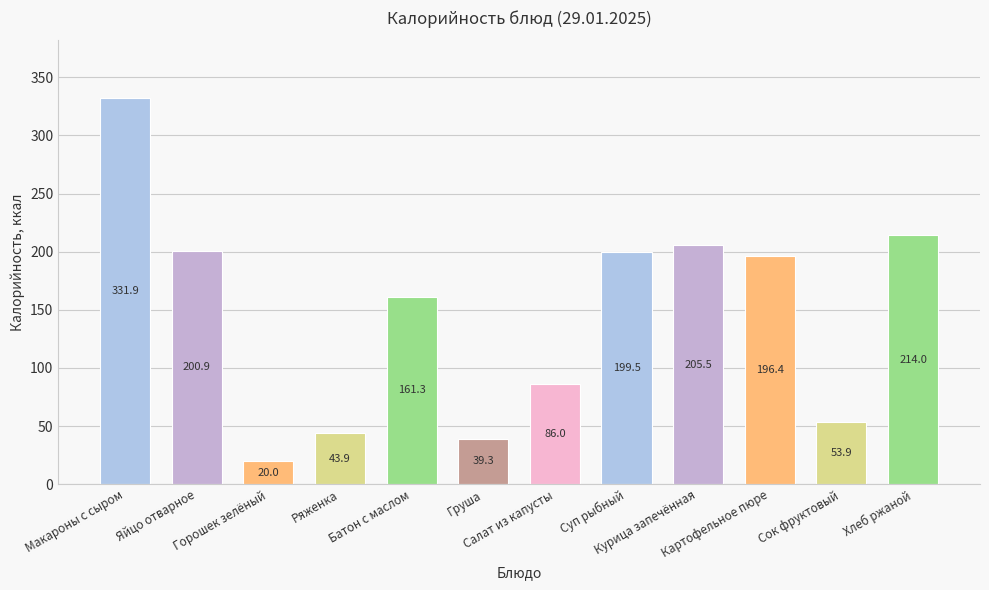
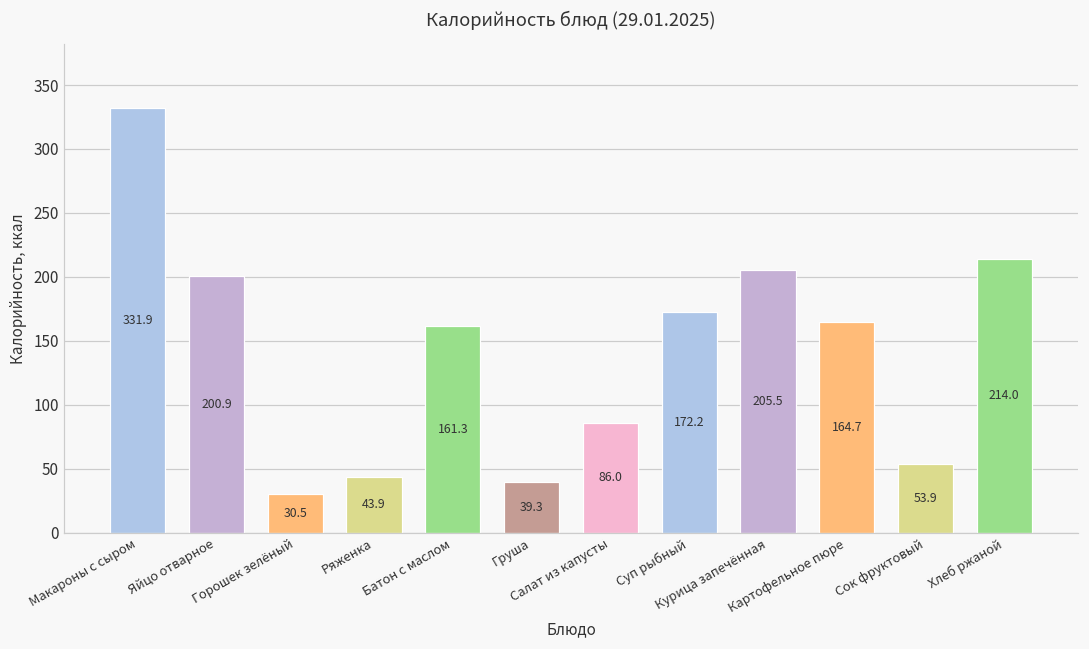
Горошек зелёный: 20.0 -> 30.5
Суп рыбный: 199.5 -> 172.2
Картофельное пюре: 196.4 -> 164.7
